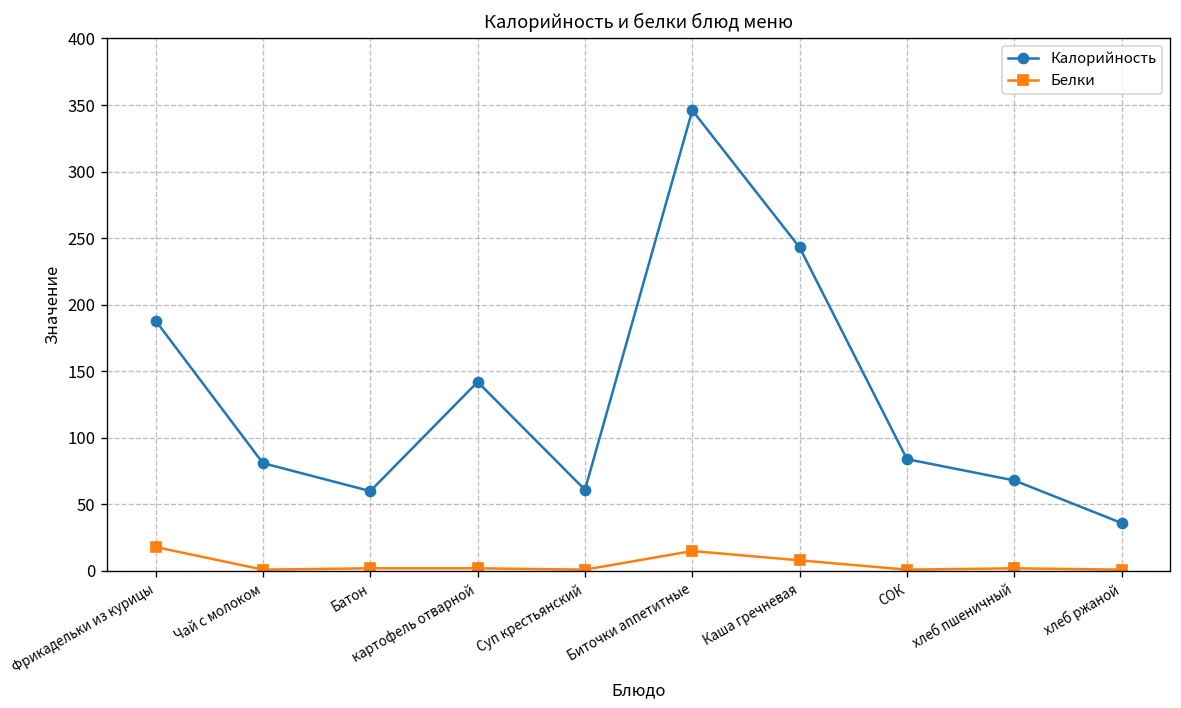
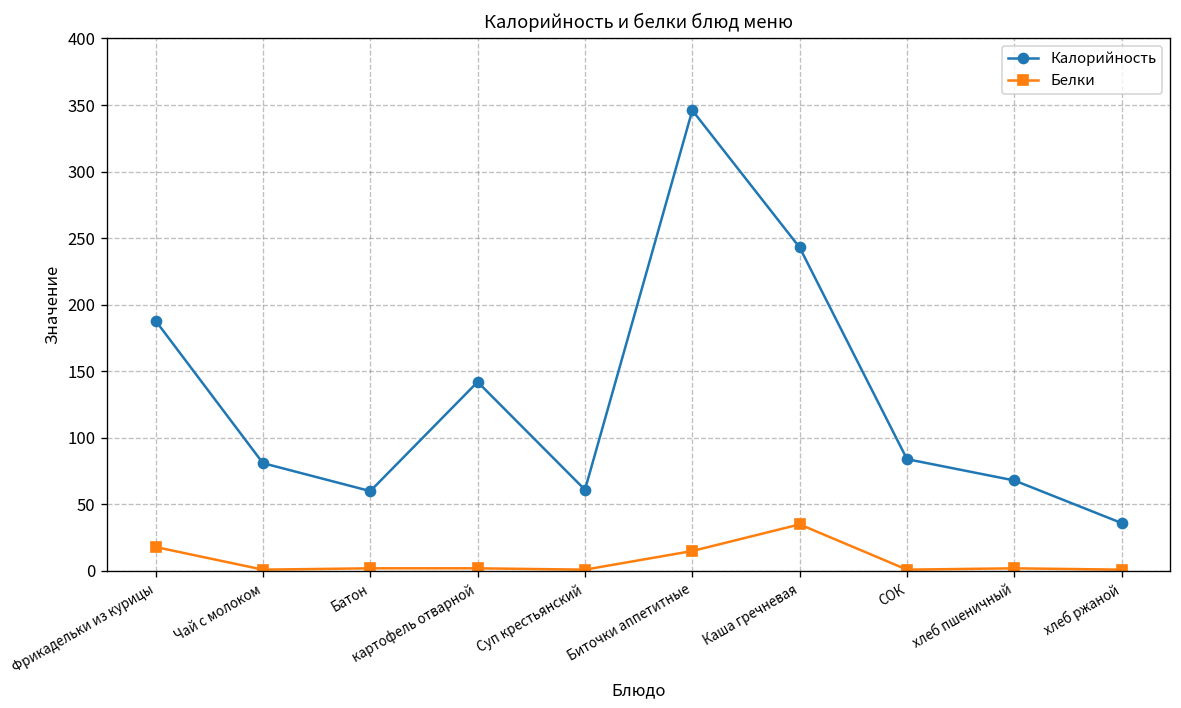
Белки, Каша гречневая: 8 -> 35
